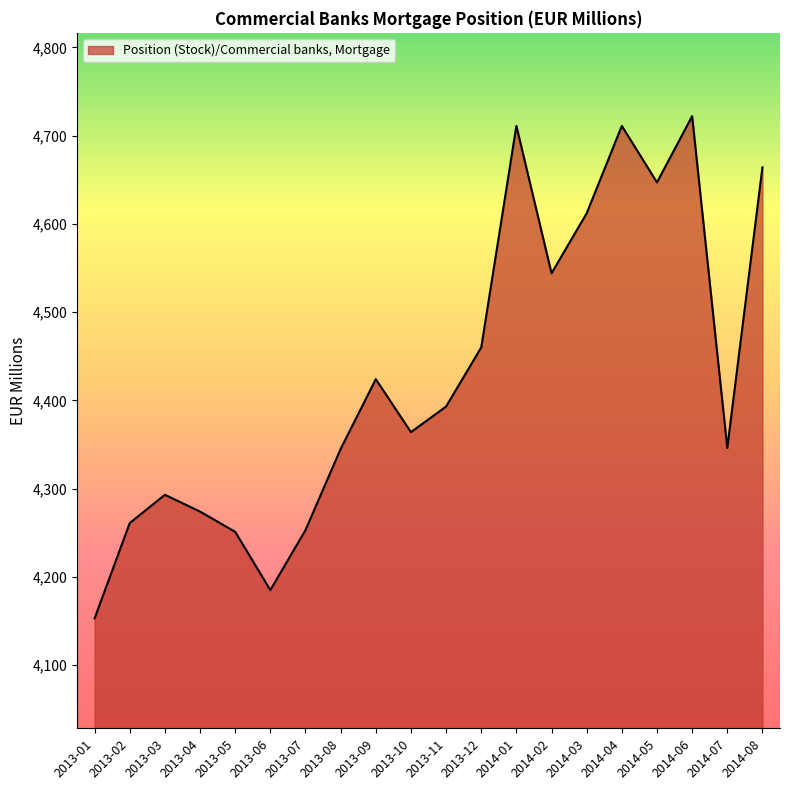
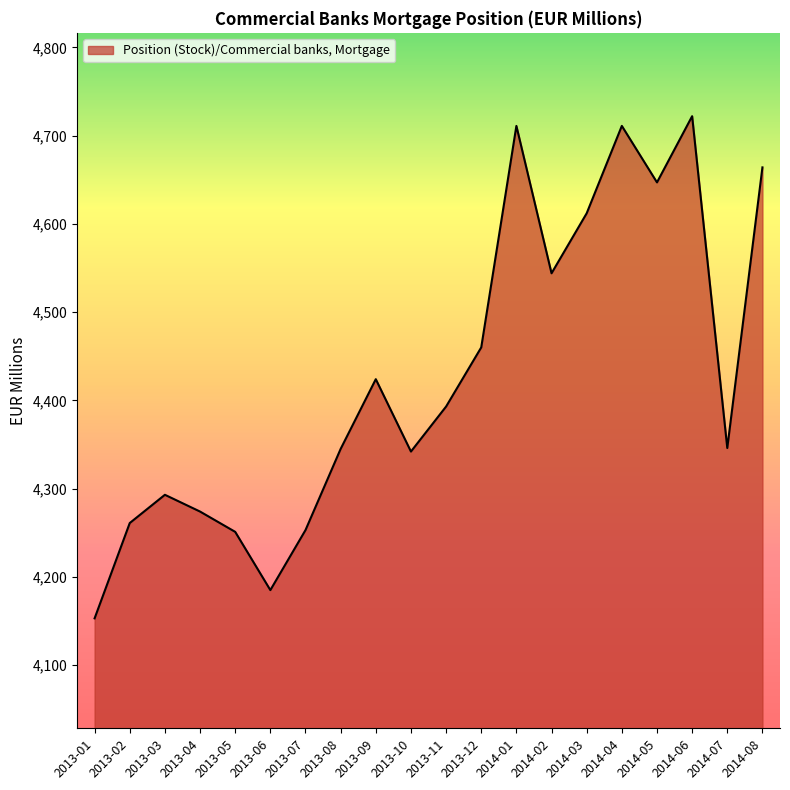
2013-10: 4,360 -> 4,340
